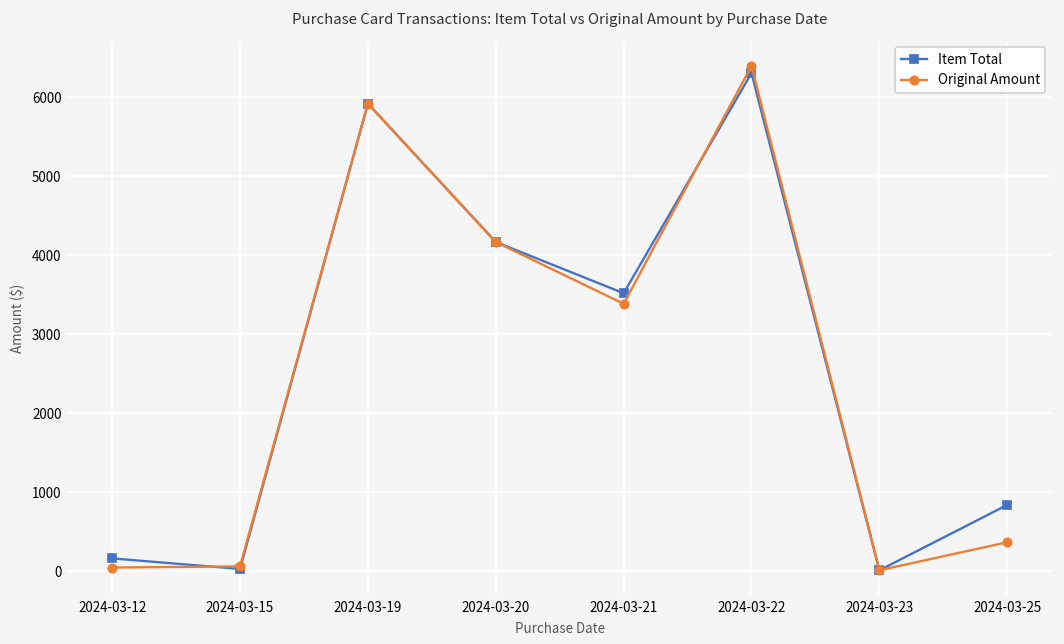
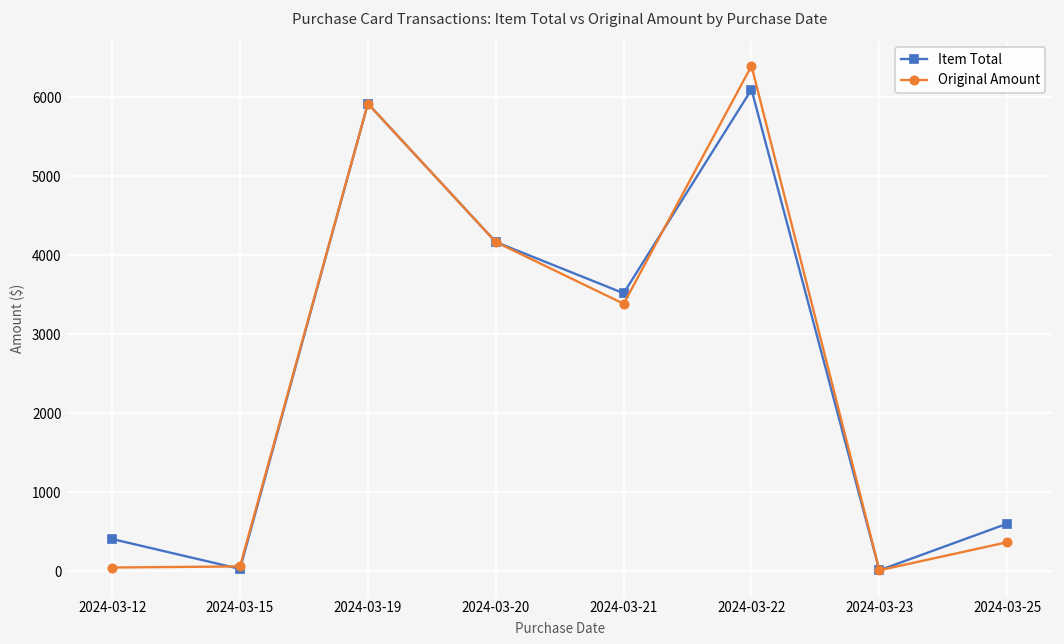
Item Total, 2024-03-12: 200 -> 400
Item Total, 2024-03-22: 6300 -> 6100
Item Total, 2024-03-25: 800 -> 600
